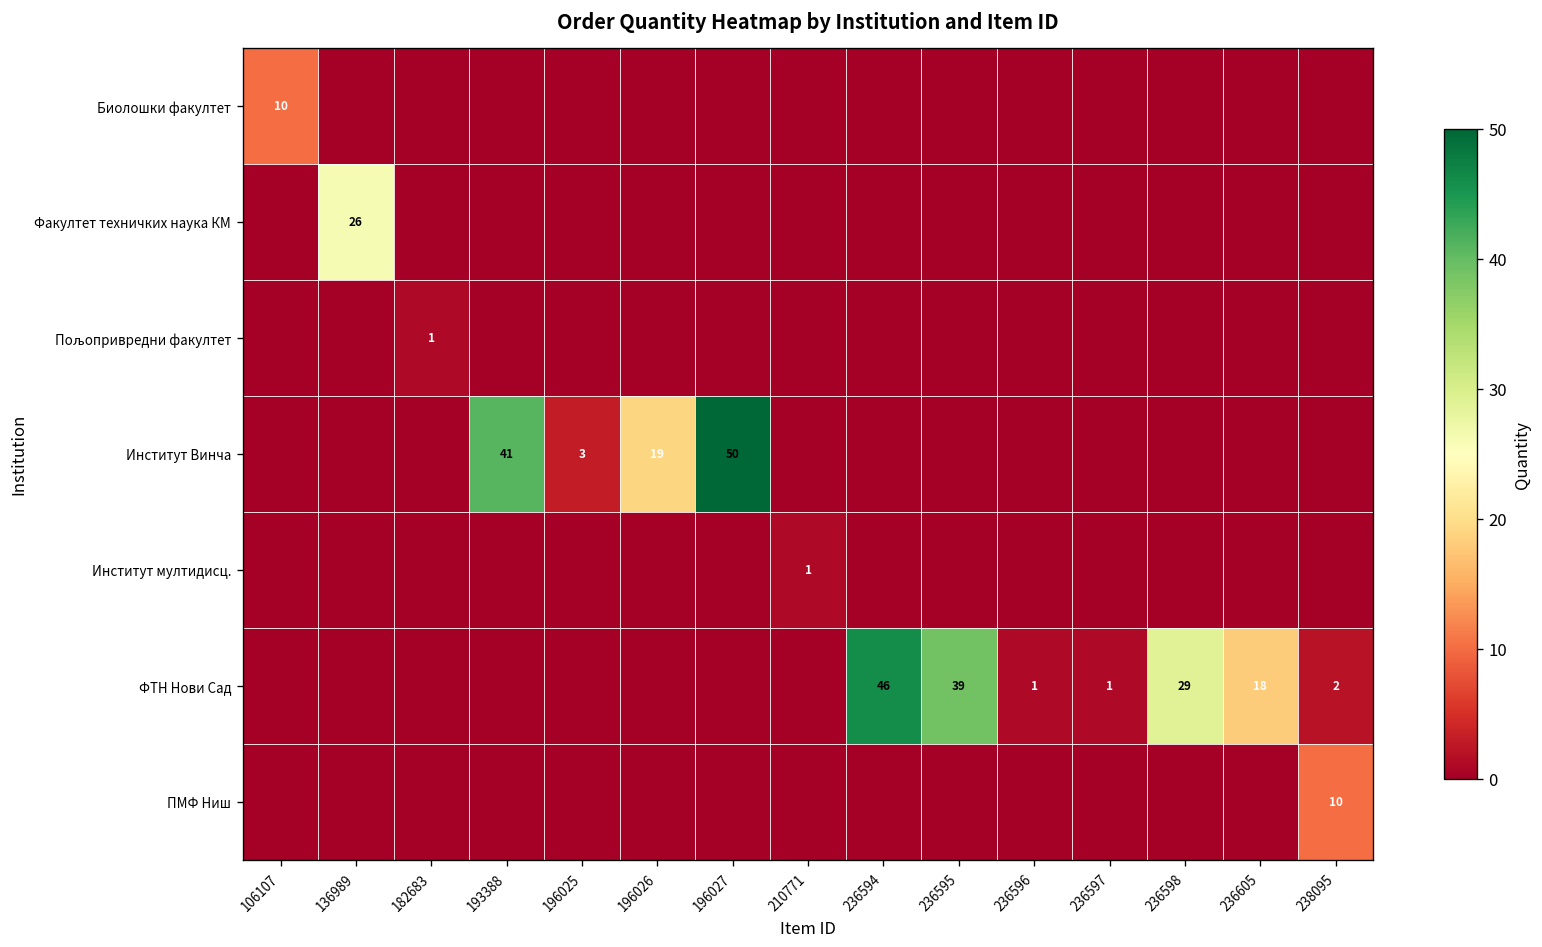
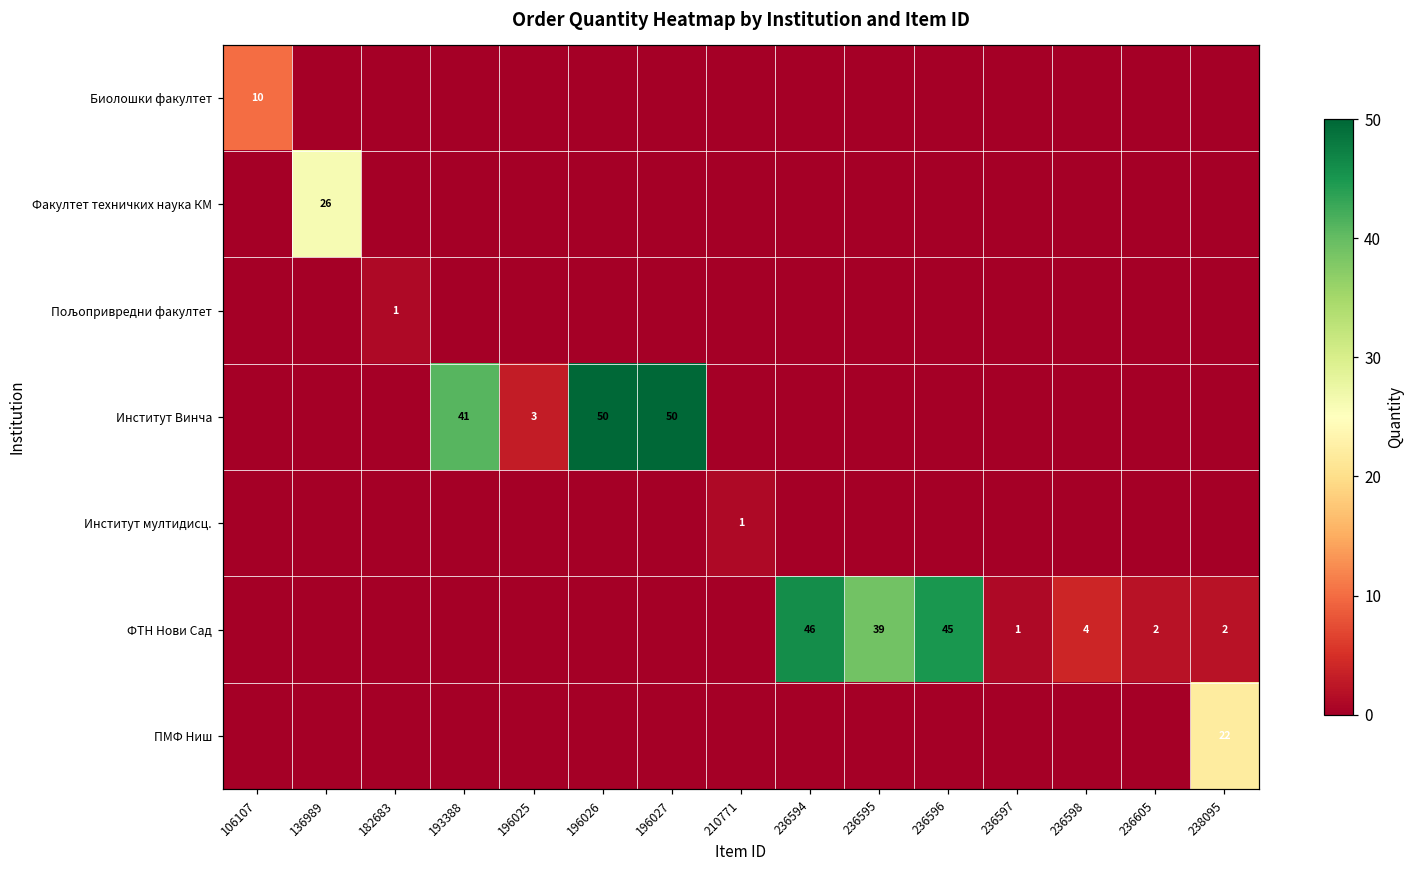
Институт Винча, 196026: 19 -> 50
ФТН Нови Сад, 236596: 1 -> 45
ФТН Нови Сад, 236598: 29 -> 4
ФТН Нови Сад, 236605: 18 -> 2
ПМФ Ниш, 238095: 10 -> 22
